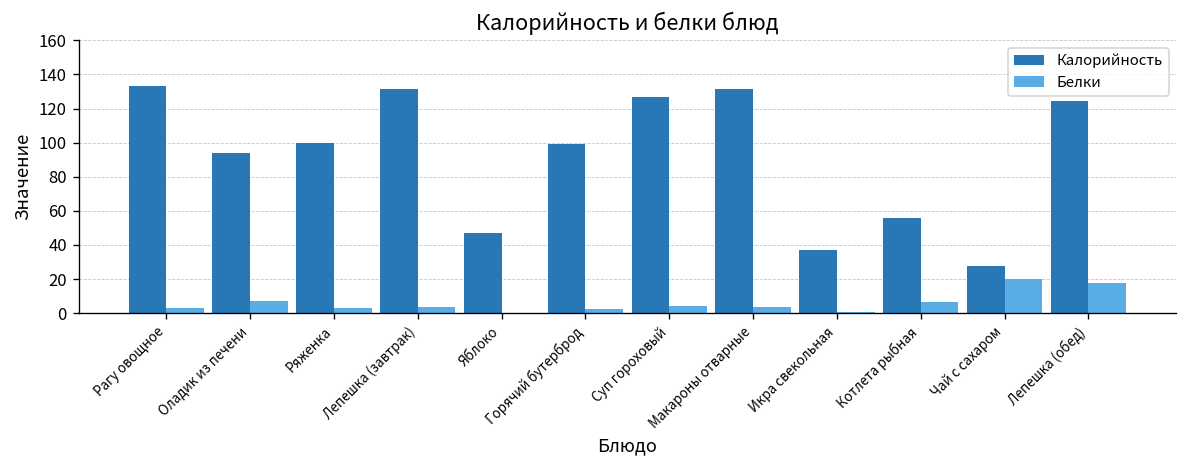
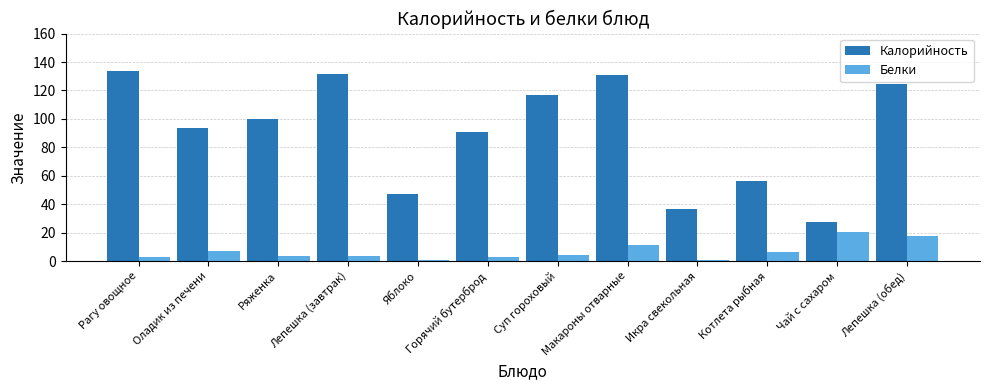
Калорийность, Горячий бутерброд: 99 -> 91
Калорийность, Суп гороховый: 127 -> 117
Белки, Макароны отварные: 4 -> 12
